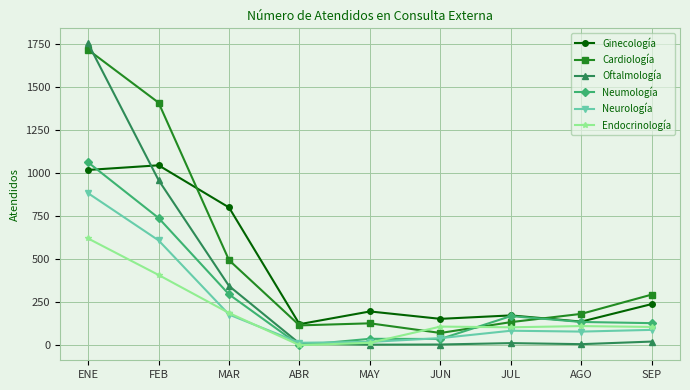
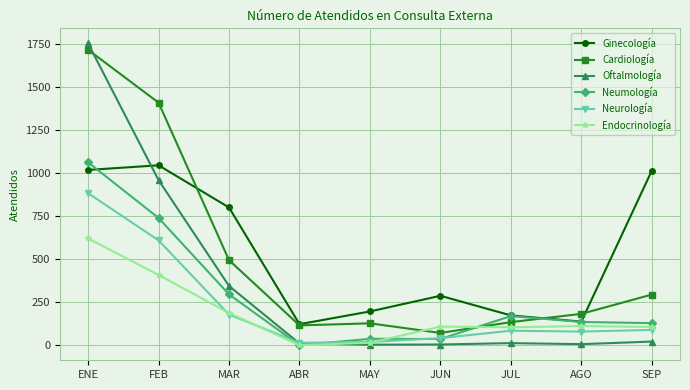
Ginecología, JUN: 150 -> 290
Ginecología, SEP: 240 -> 1010
